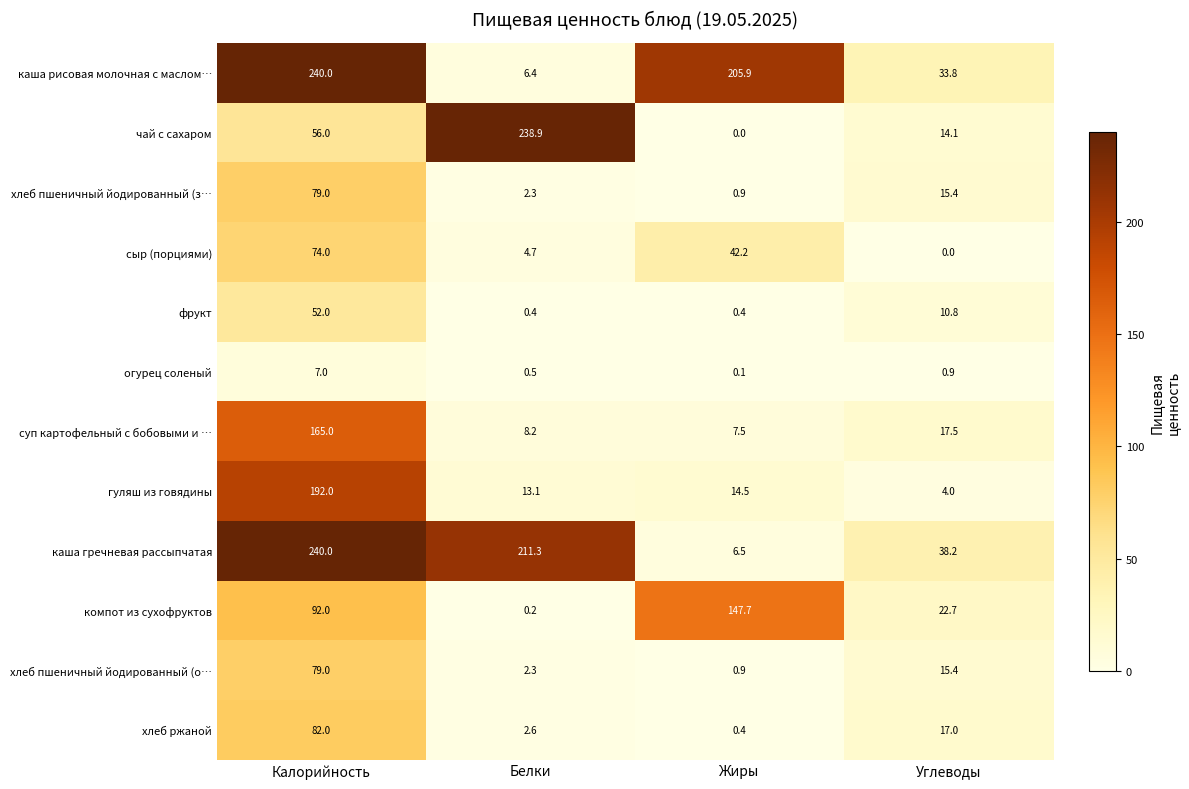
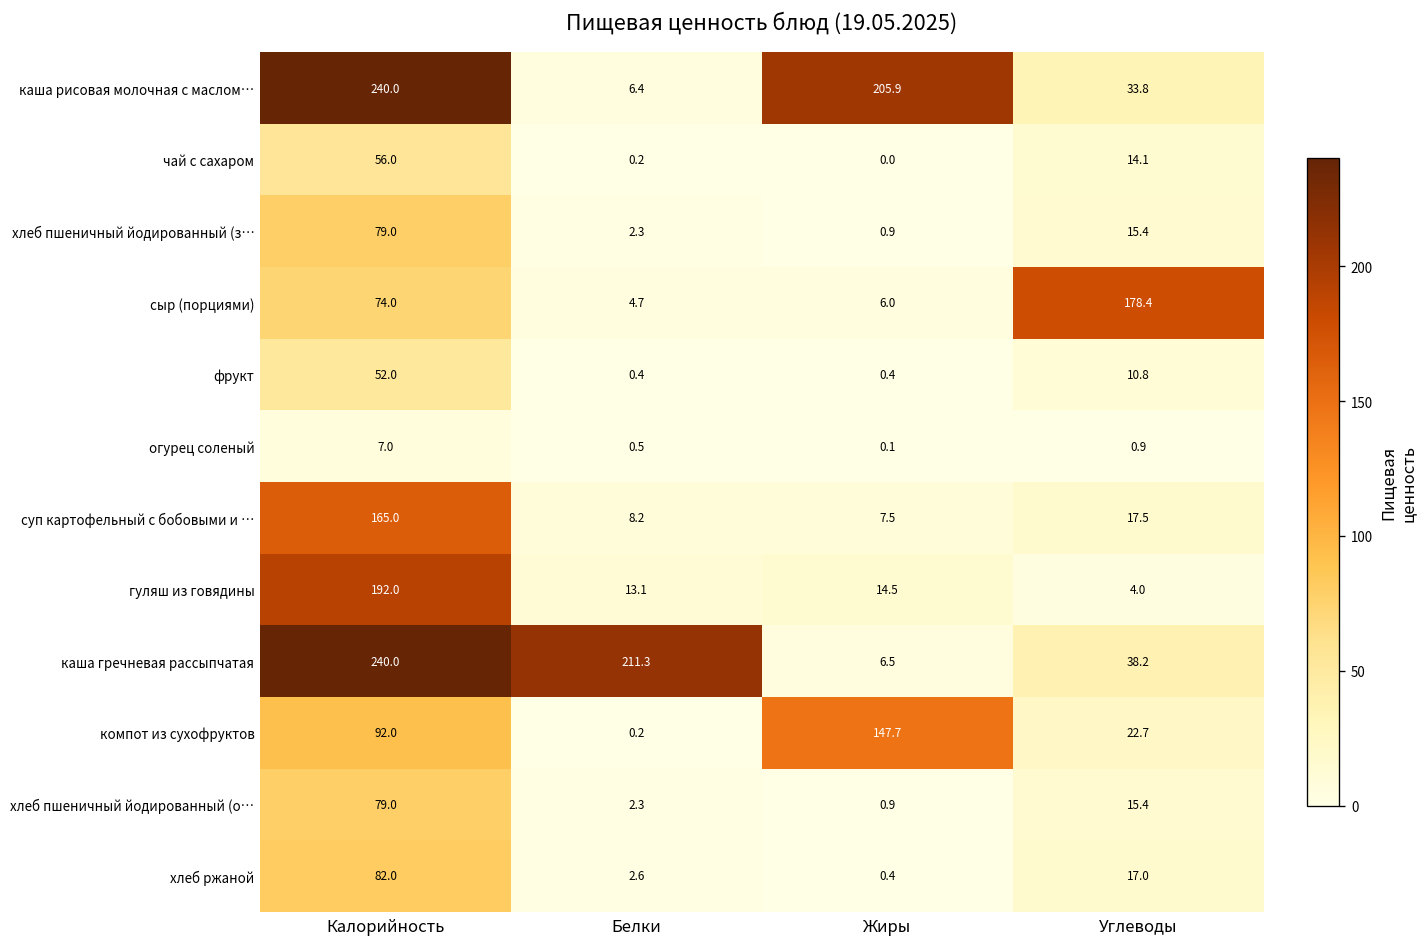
чай с сахаром, Белки: 238.9 -> 0.2
сыр (порциями), Жиры: 42.2 -> 6.0
сыр (порциями), Углеводы: 0.0 -> 178.4
